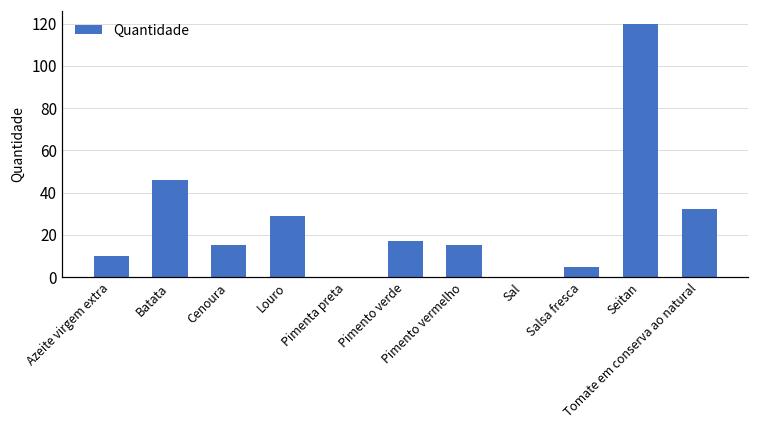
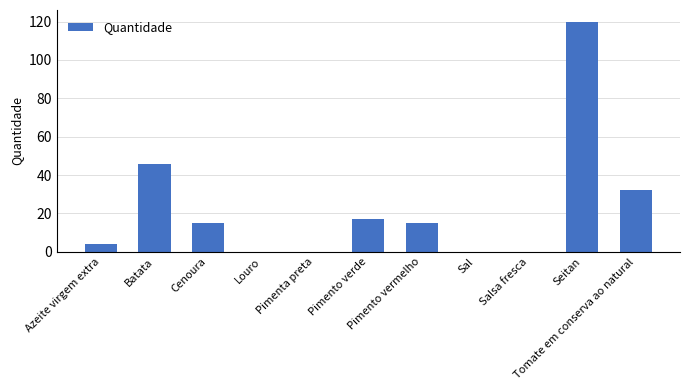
Azeite virgem extra: 10 -> 4
Louro: 29 -> 0
Salsa fresca: 5 -> 0
